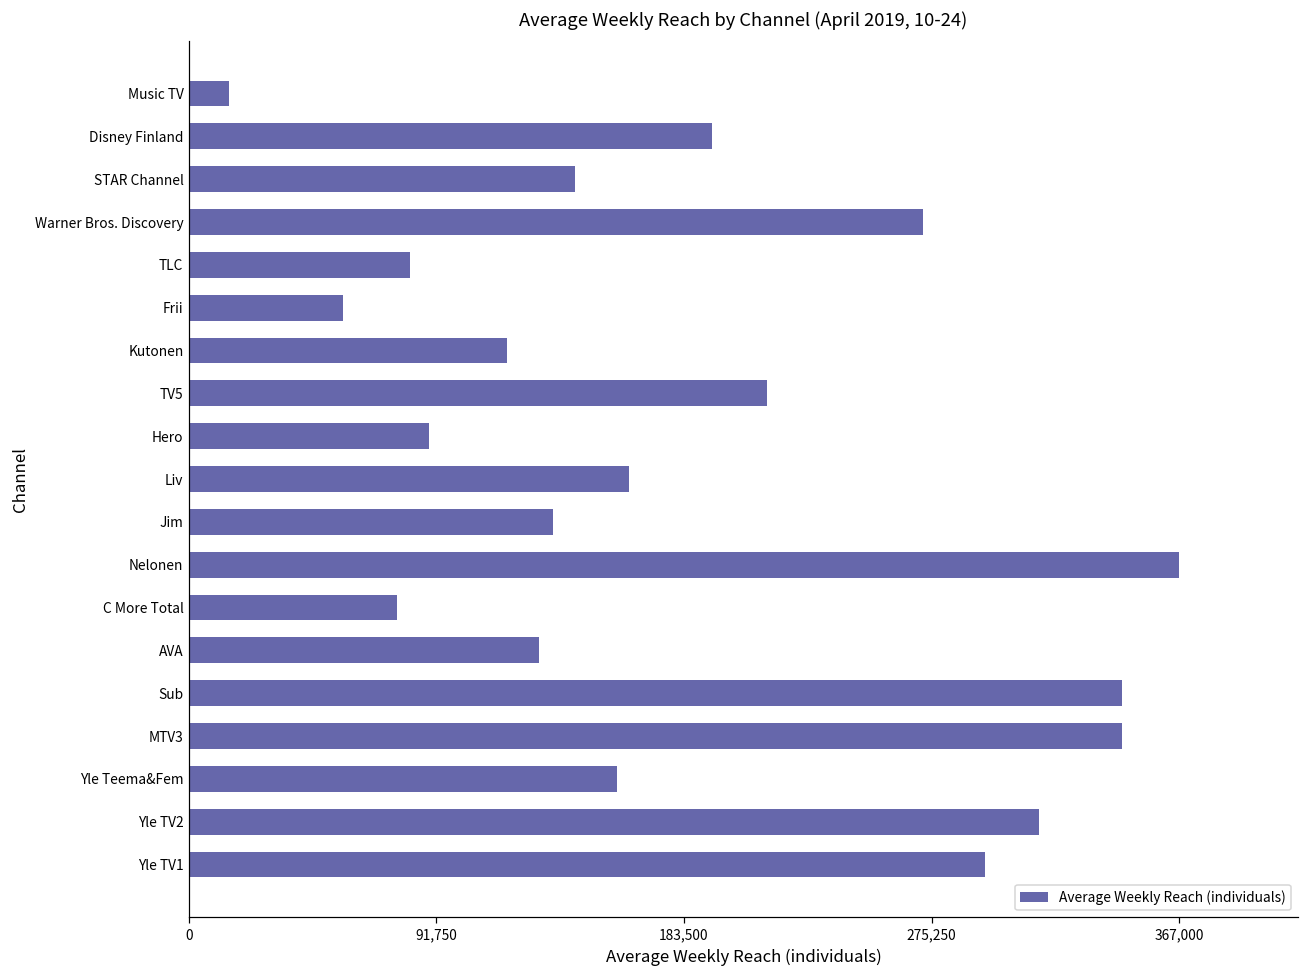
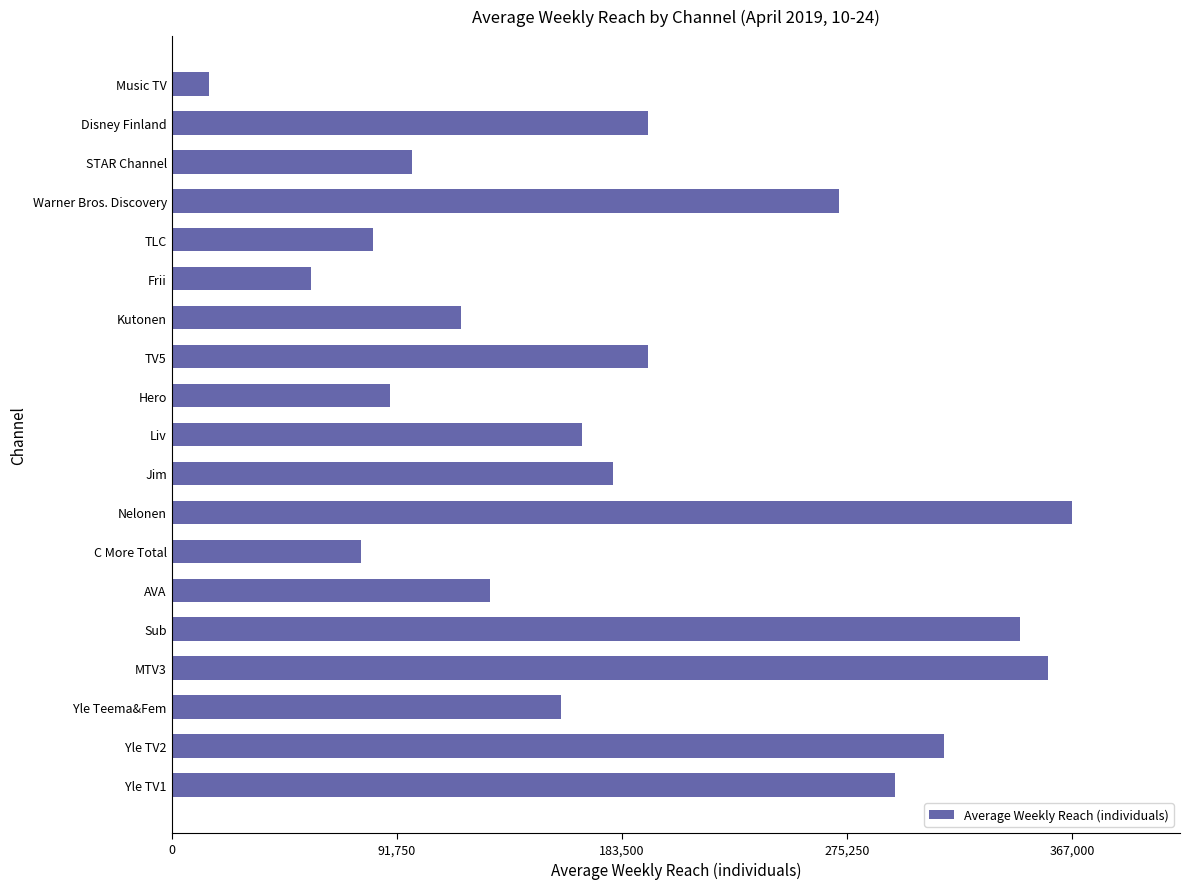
STAR Channel: 143,000 -> 98,000
TV5: 214,000 -> 194,000
Liv: 163,000 -> 167,000
Jim: 135,000 -> 180,000
MTV3: 346,000 -> 357,000
